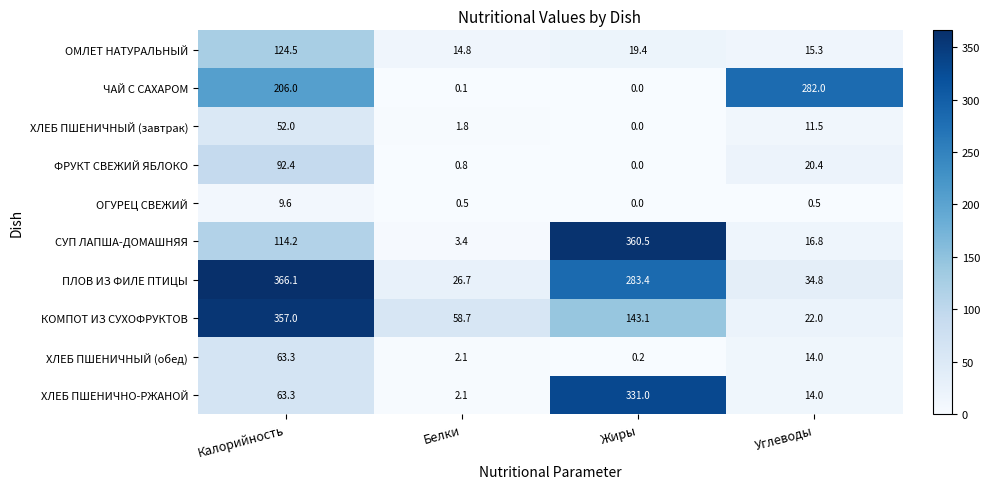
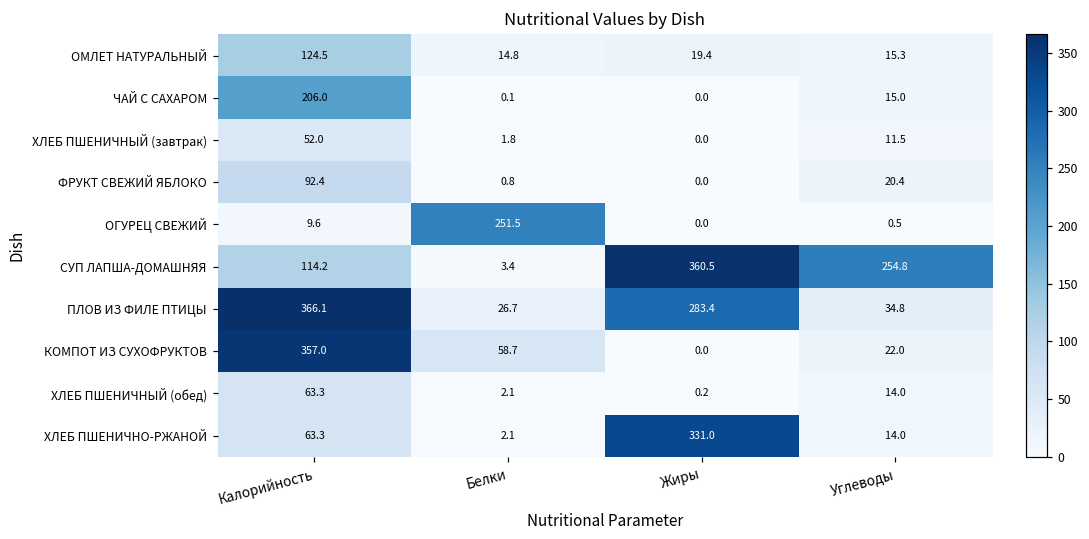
ЧАЙ С САХАРОМ, Углеводы: 282.0 -> 15.0
ОГУРЕЦ СВЕЖИЙ, Белки: 0.5 -> 251.5
СУП ЛАПША-ДОМАШНЯЯ, Углеводы: 16.8 -> 254.8
КОМПОТ ИЗ СУХОФРУКТОВ, Жиры: 143.1 -> 0.0
